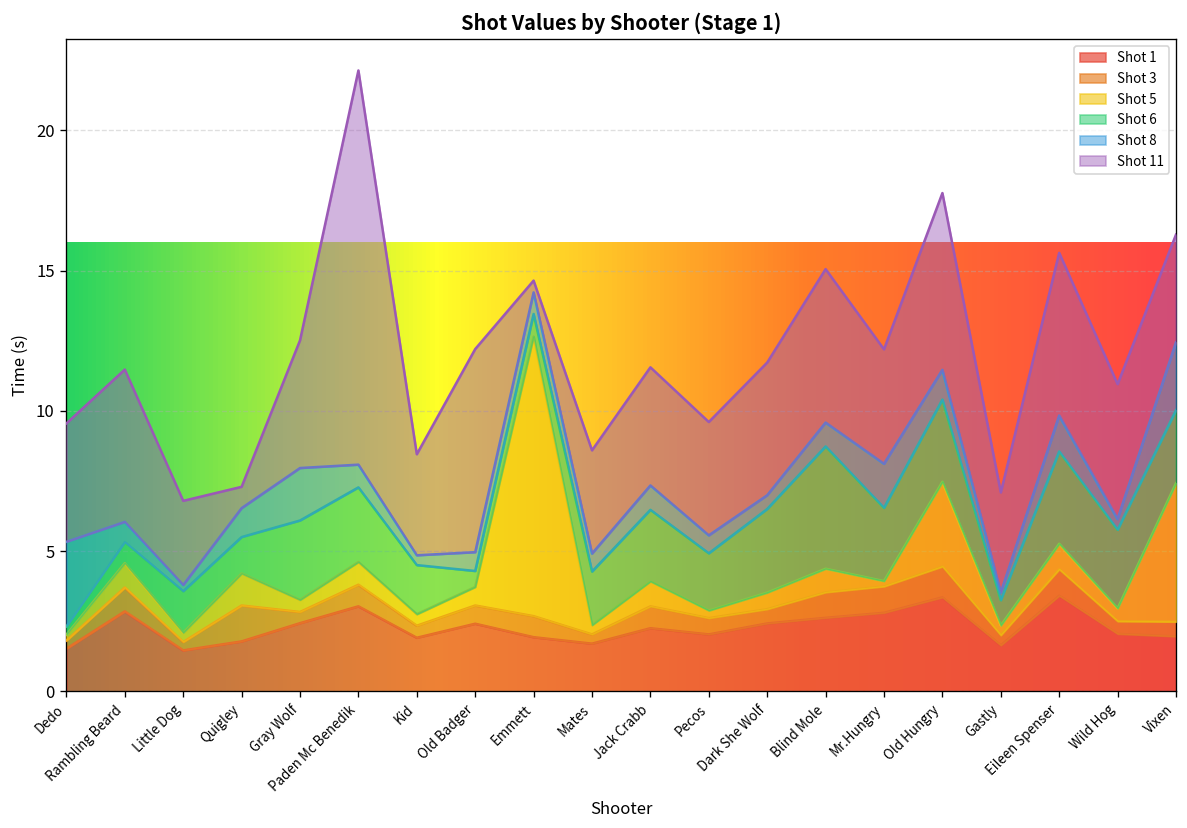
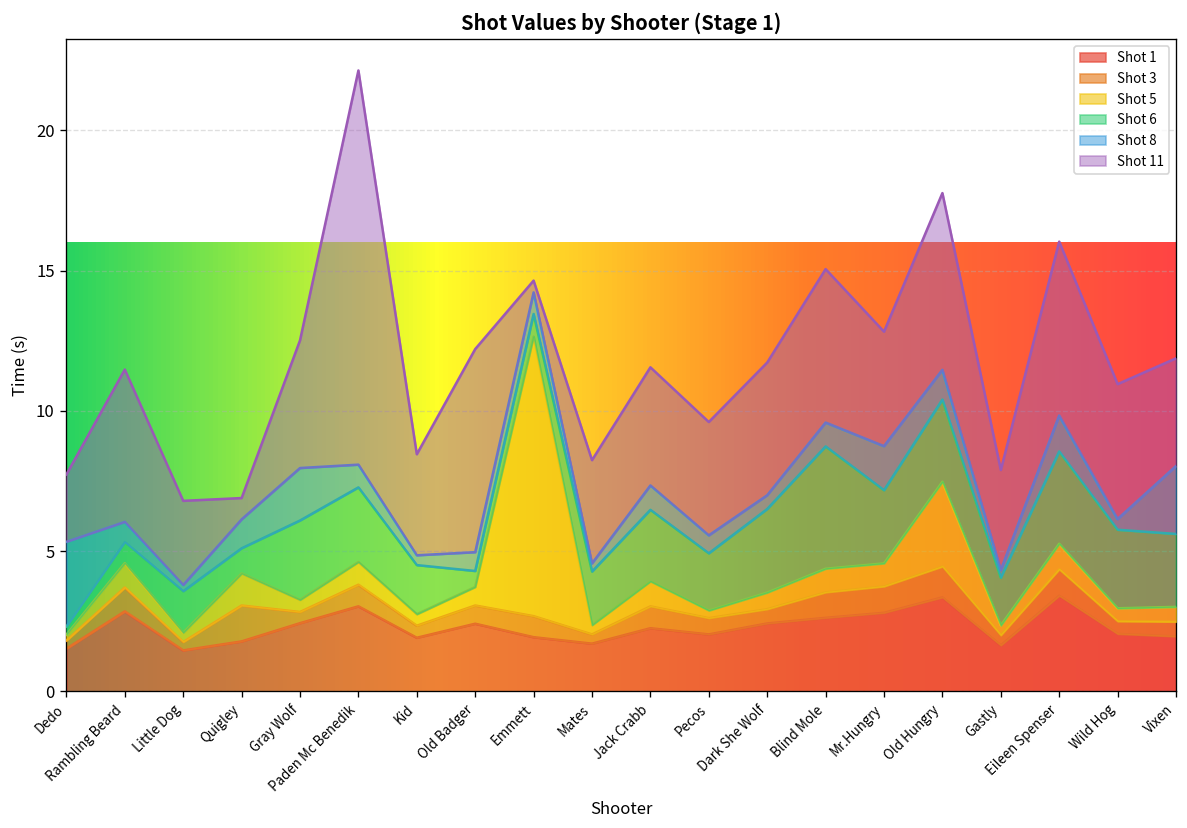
Shot 11, Dedo: 4.2 -> 2.4
Shot 6, Quigley: 1.3 -> 0.9
Shot 8, Mates: 0.6 -> 0.3
Shot 5, Mr.Hungry: 0.2 -> 0.8
Shot 6, Gastly: 0.9 -> 1.7
Shot 11, Eileen Spenser: 5.8 -> 6.2
Shot 5, Vixen: 4.9 -> 0.5
